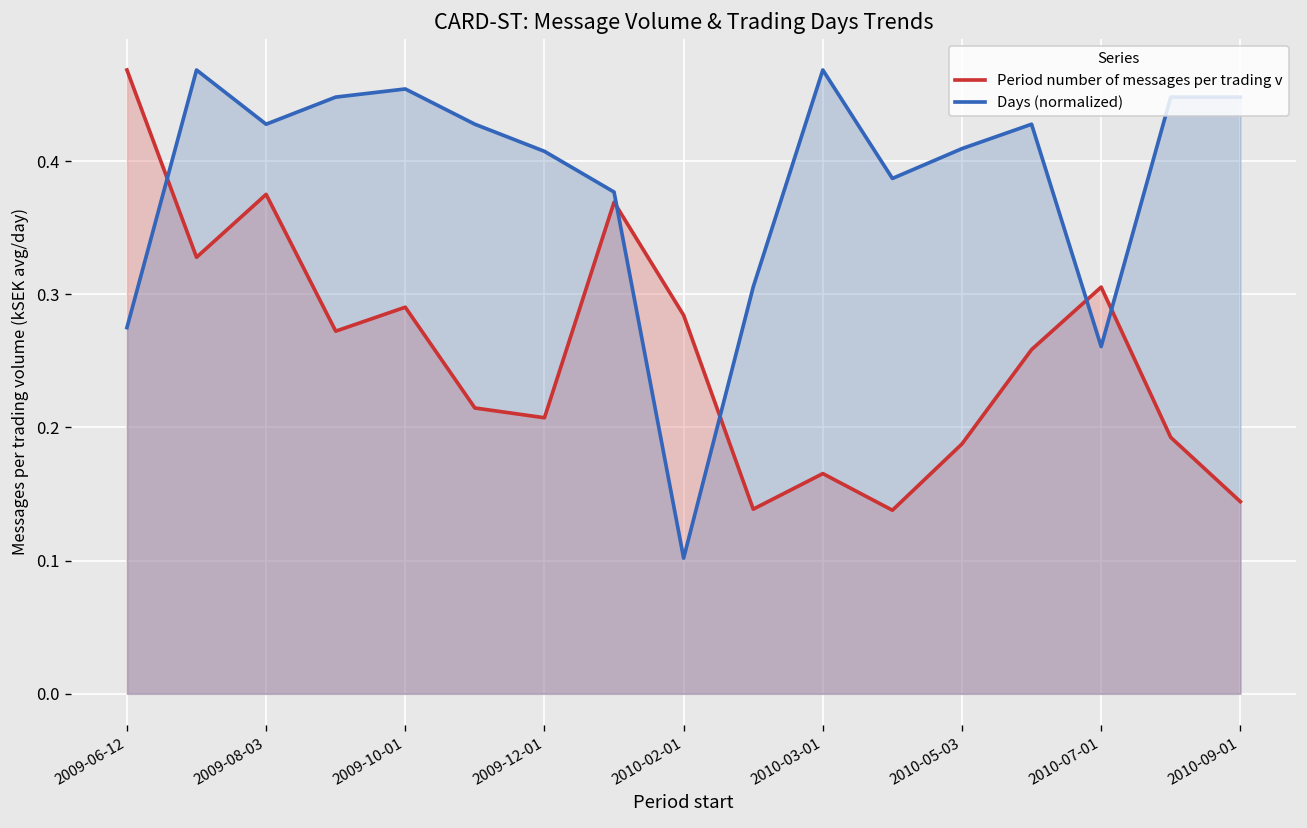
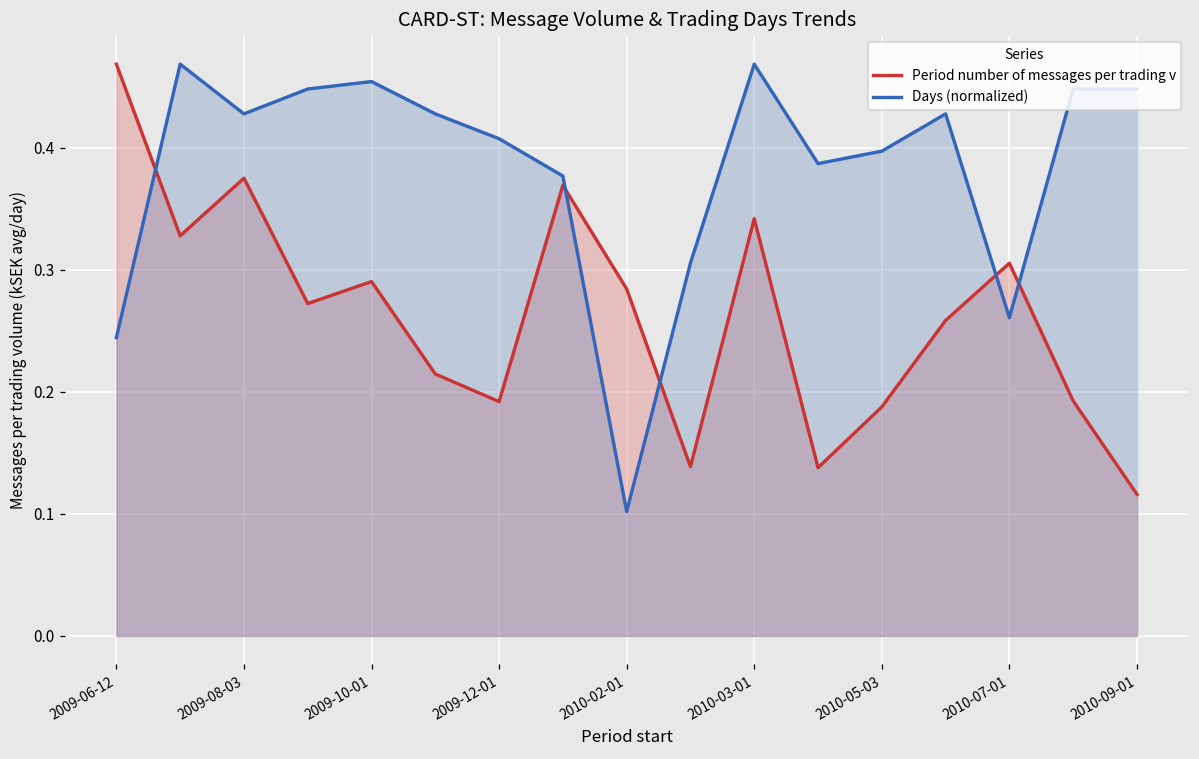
Days (normalized), 2009-06-12: 0.275 -> 0.244
Period number of messages per trading v, 2009-12-01: 0.207 -> 0.192
Period number of messages per trading v, 2010-03-01: 0.165 -> 0.342
Days (normalized), 2010-05-03: 0.409 -> 0.397
Period number of messages per trading v, 2010-09-01: 0.144 -> 0.116
